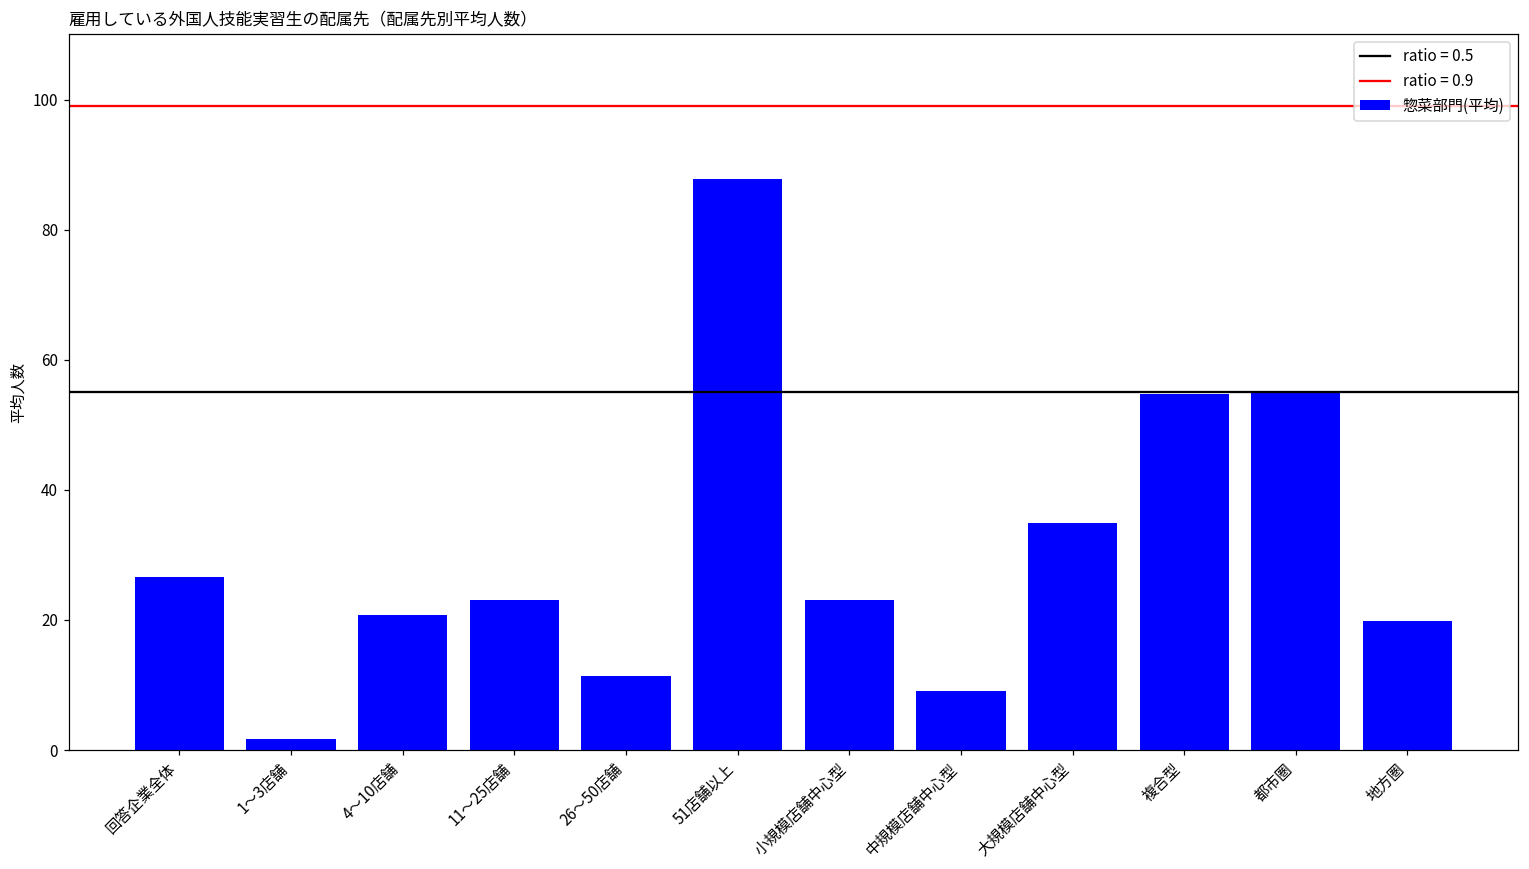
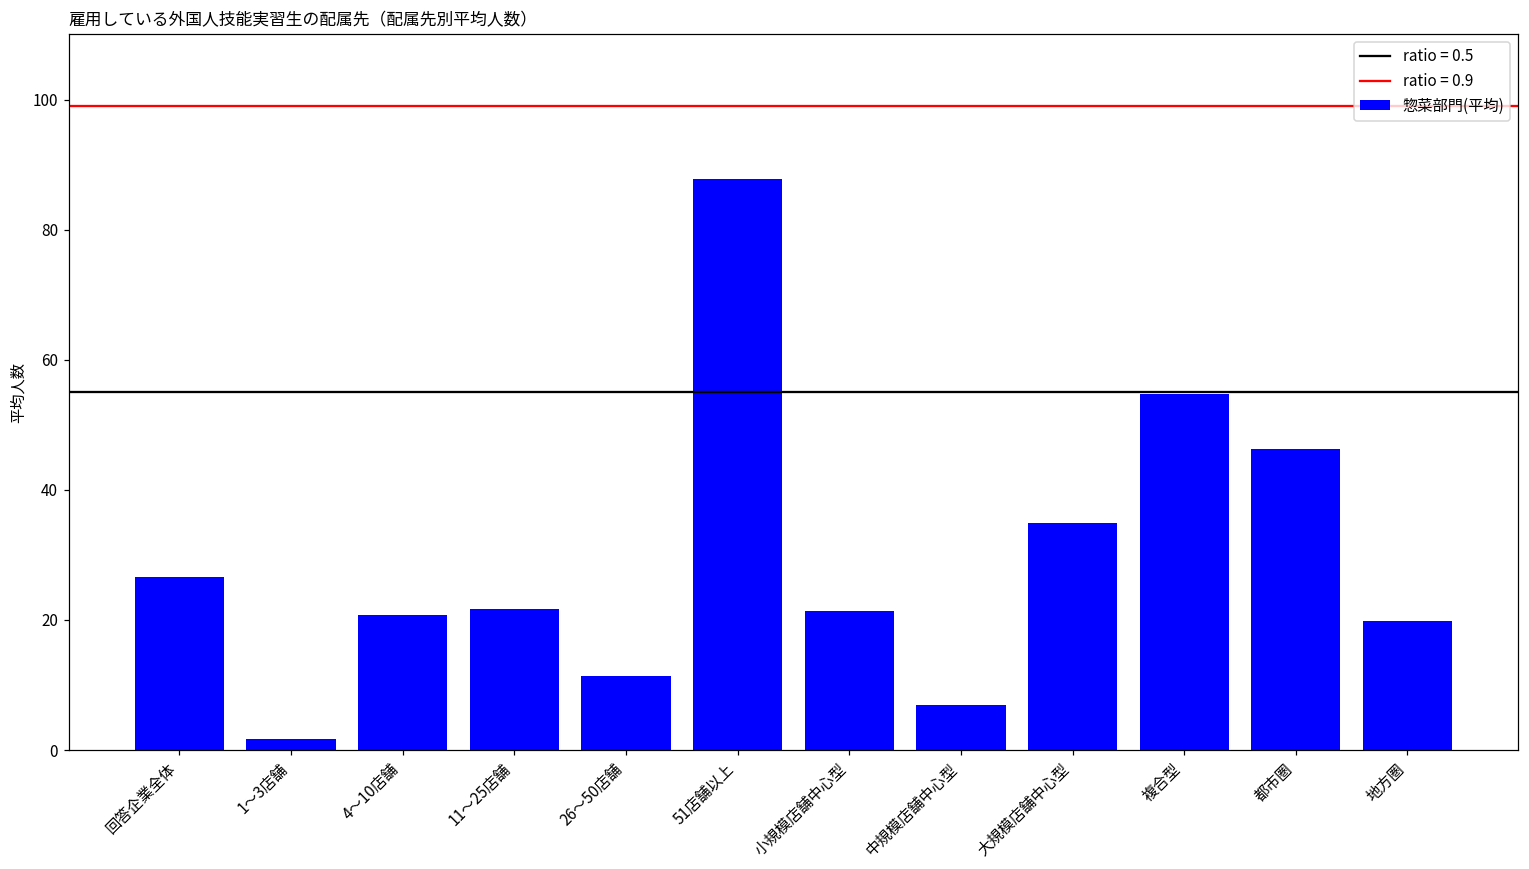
11〜25店舗: 23 -> 22
小規模店舗中心型: 23 -> 21
中規模店舗中心型: 9 -> 7
都市圏: 55 -> 46
